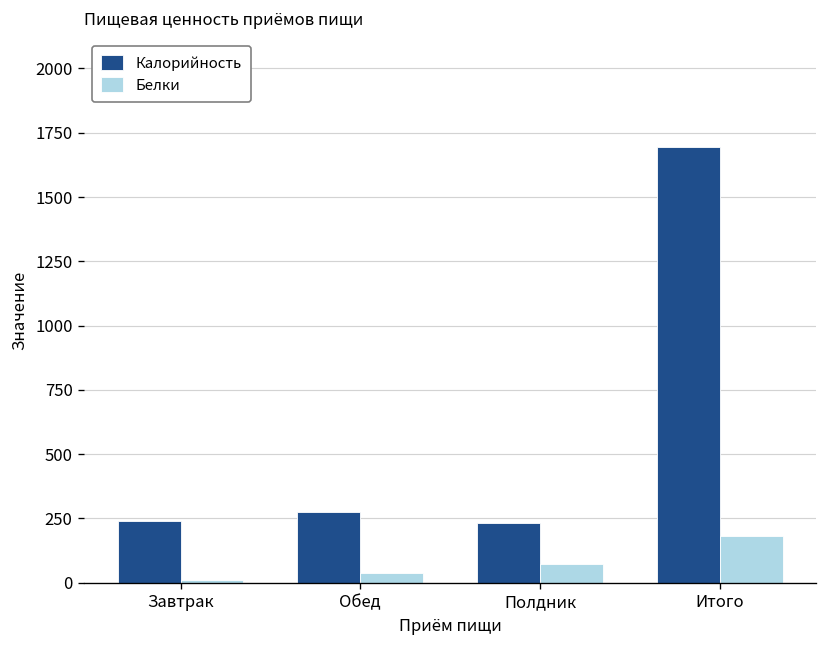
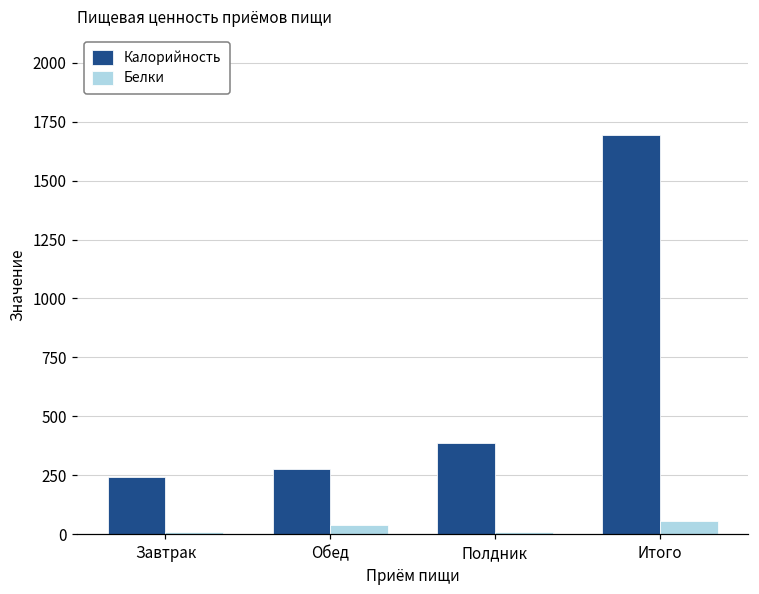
Калорийность, Полдник: 230 -> 390
Белки, Полдник: 70 -> 10
Белки, Итого: 180 -> 60
